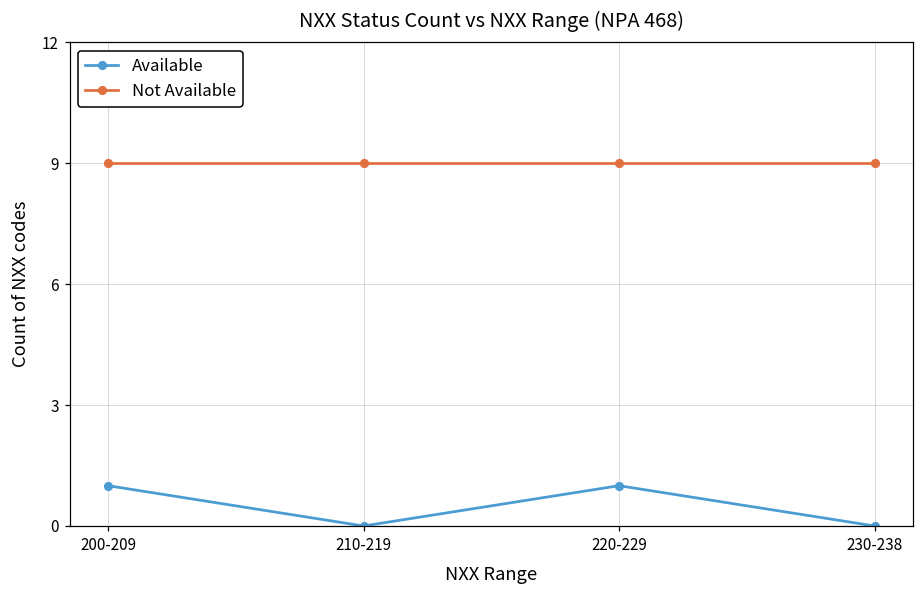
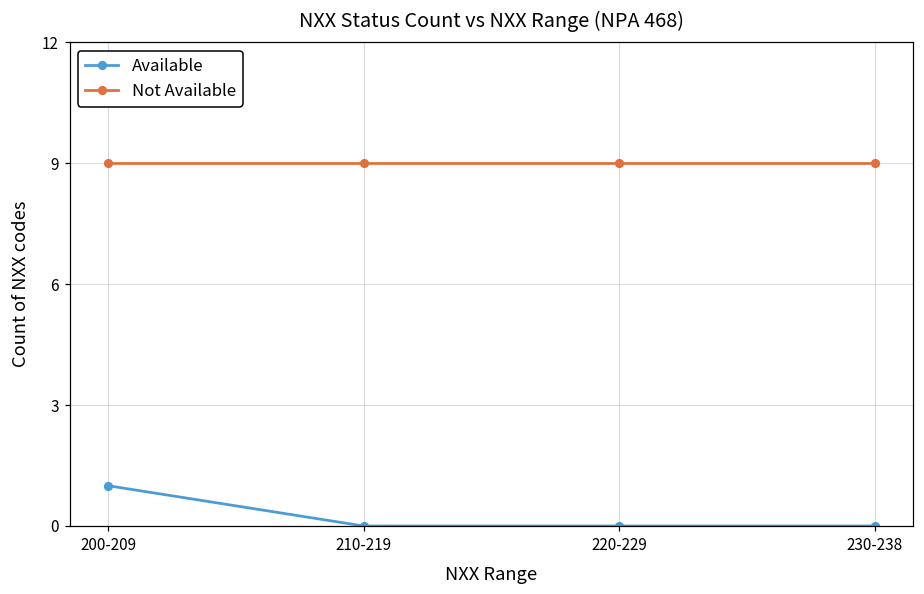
Available, 220-229: 1 -> 0
